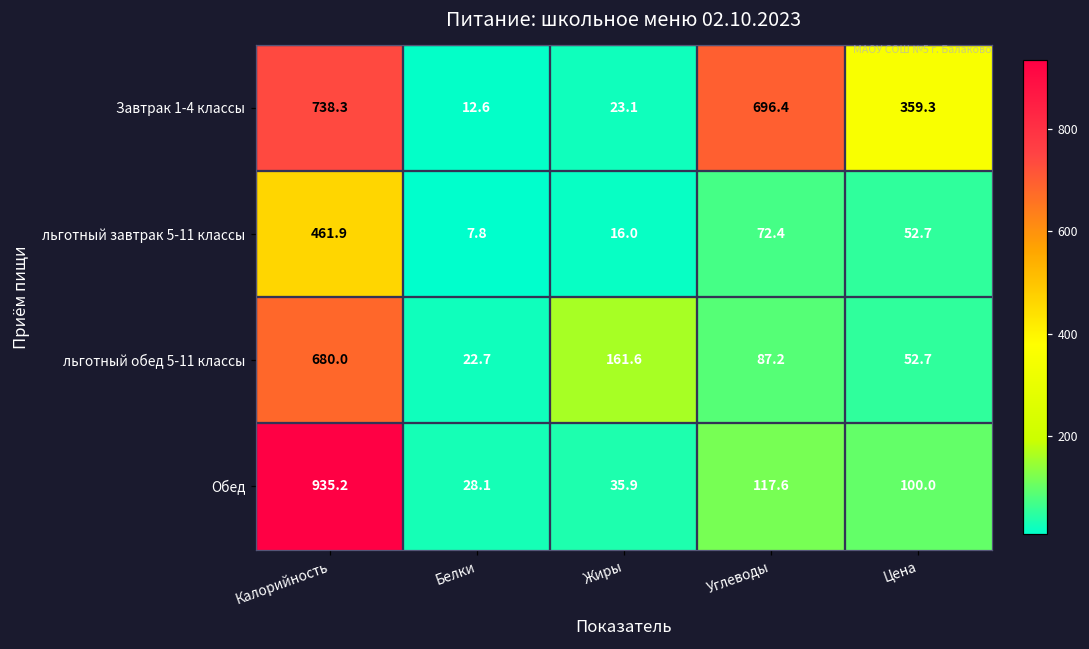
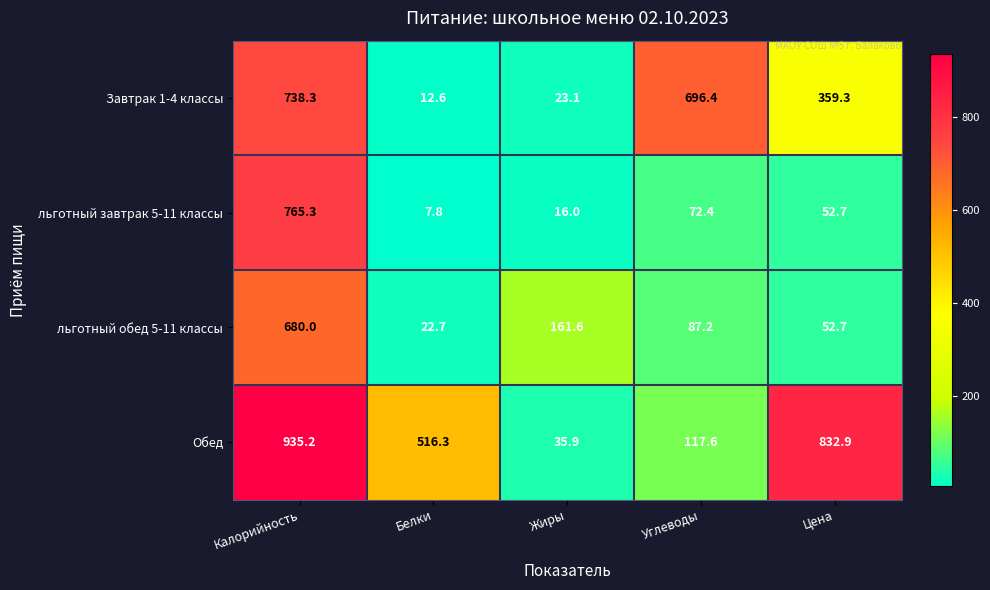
льготный завтрак 5-11 классы, Калорийность: 461.9 -> 765.3
Обед, Белки: 28.1 -> 516.3
Обед, Цена: 100.0 -> 832.9
